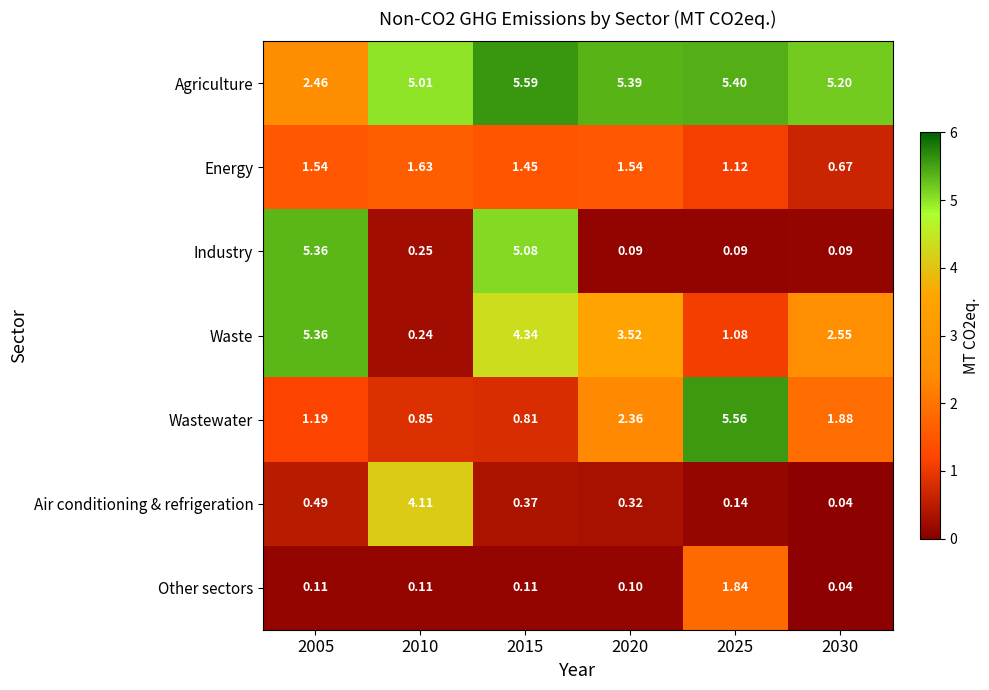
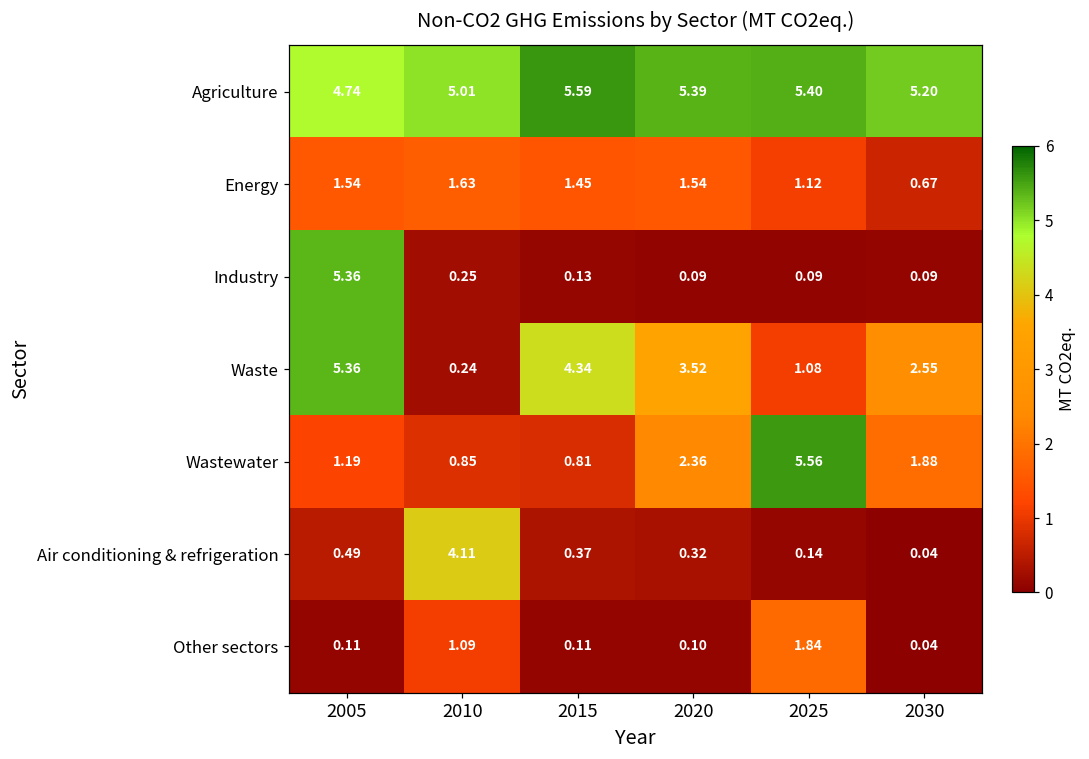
Agriculture, 2005: 2.46 -> 4.74
Industry, 2015: 5.08 -> 0.13
Other sectors, 2010: 0.11 -> 1.09
